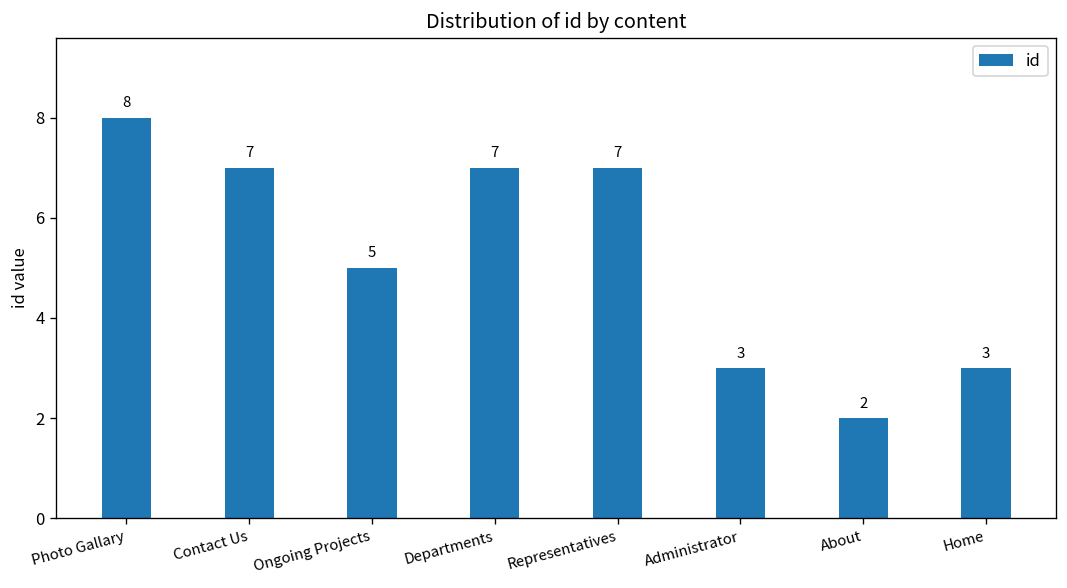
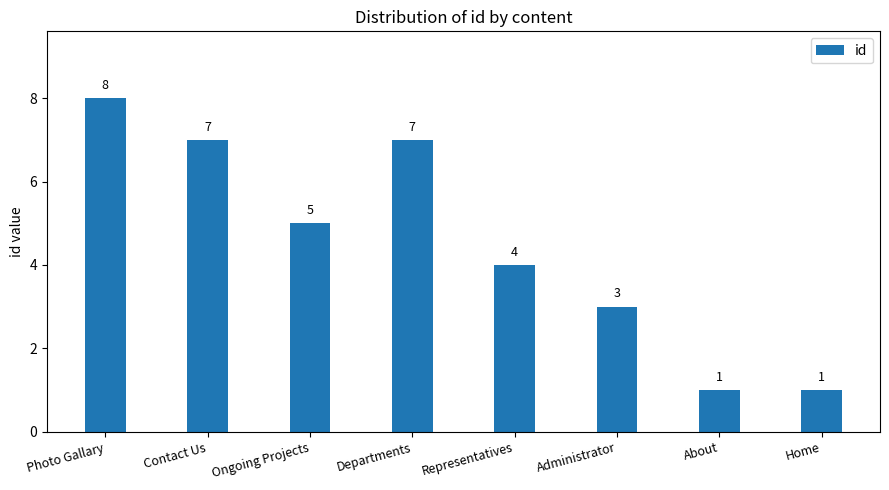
Representatives: 7 -> 4
About: 2 -> 1
Home: 3 -> 1
